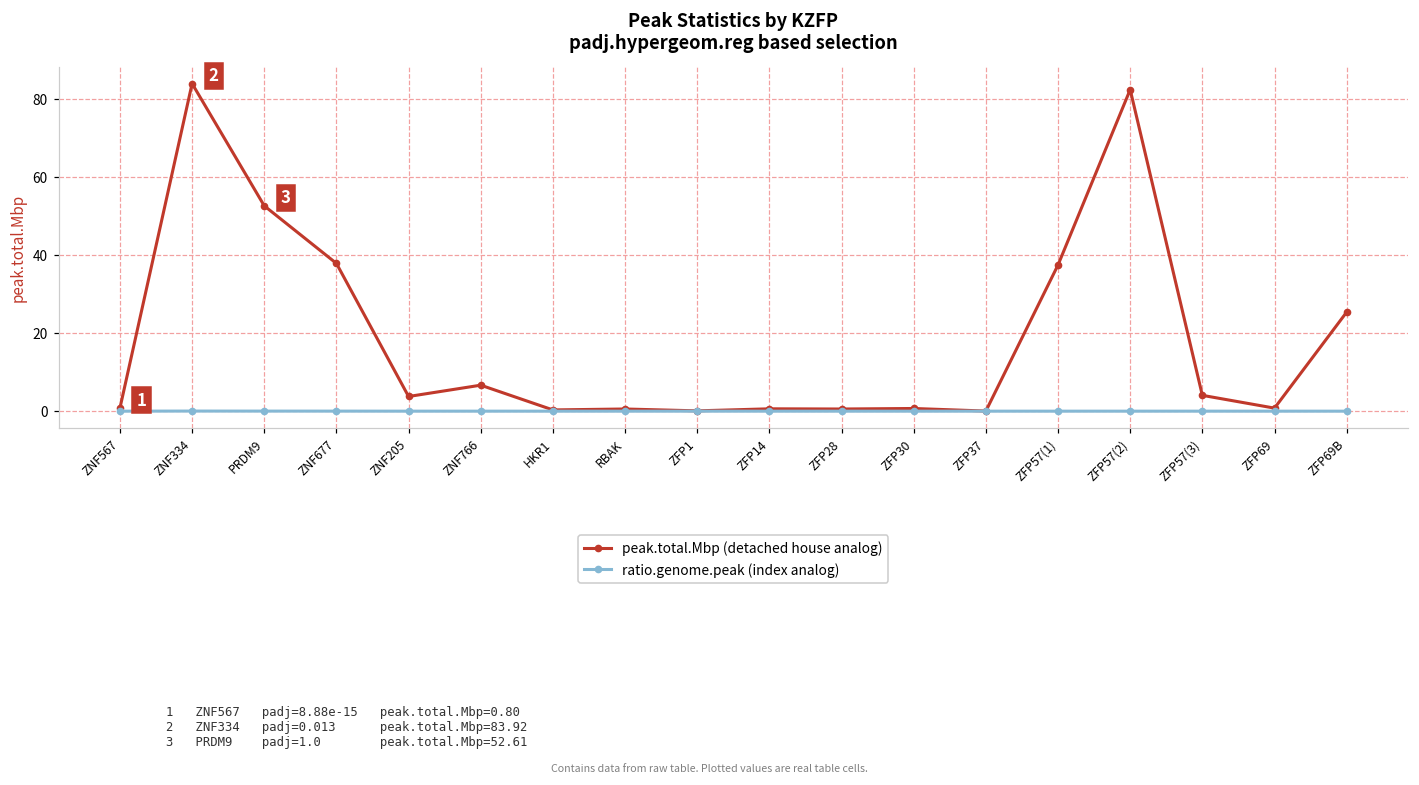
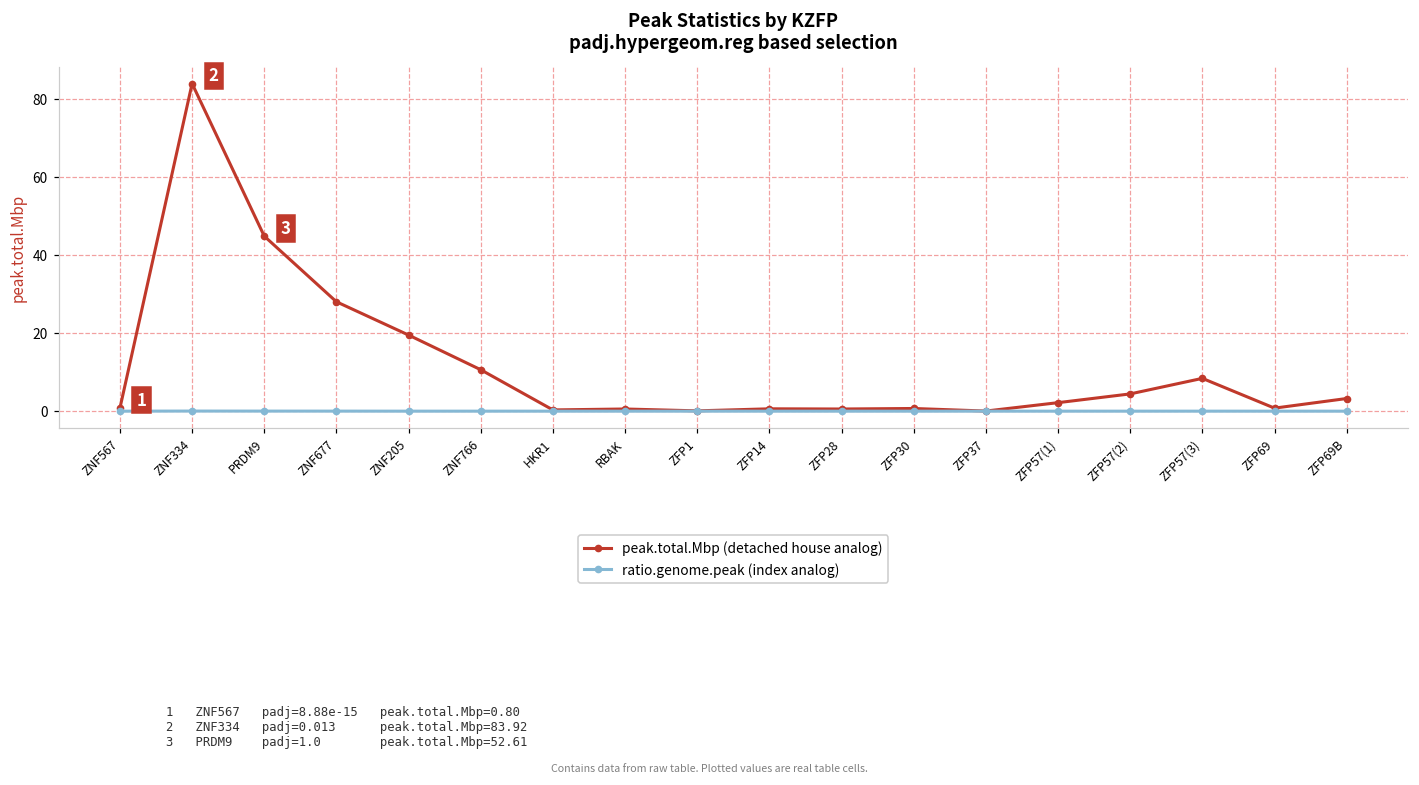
peak.total.Mbp (detached house analog), PRDM9: 53 -> 45
peak.total.Mbp (detached house analog), ZNF677: 38 -> 28
peak.total.Mbp (detached house analog), ZNF205: 4 -> 19
peak.total.Mbp (detached house analog), ZNF766: 7 -> 11
peak.total.Mbp (detached house analog), ZFP57(1): 37 -> 2
peak.total.Mbp (detached house analog), ZFP57(2): 82 -> 4
peak.total.Mbp (detached house analog), ZFP57(3): 4 -> 8
peak.total.Mbp (detached house analog), ZFP69B: 25 -> 3
